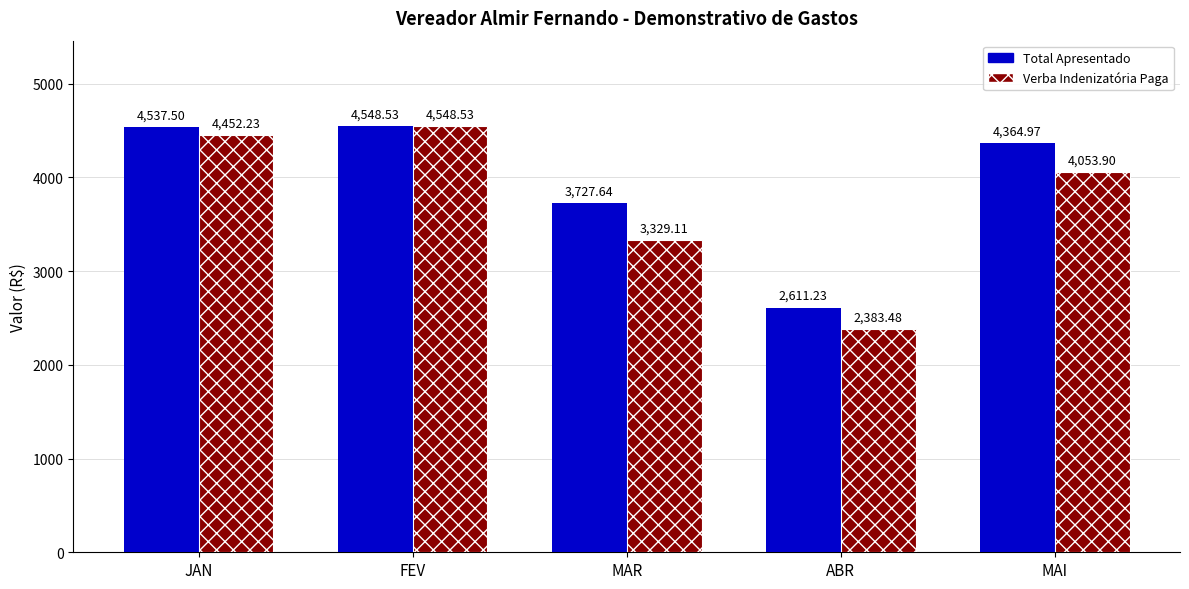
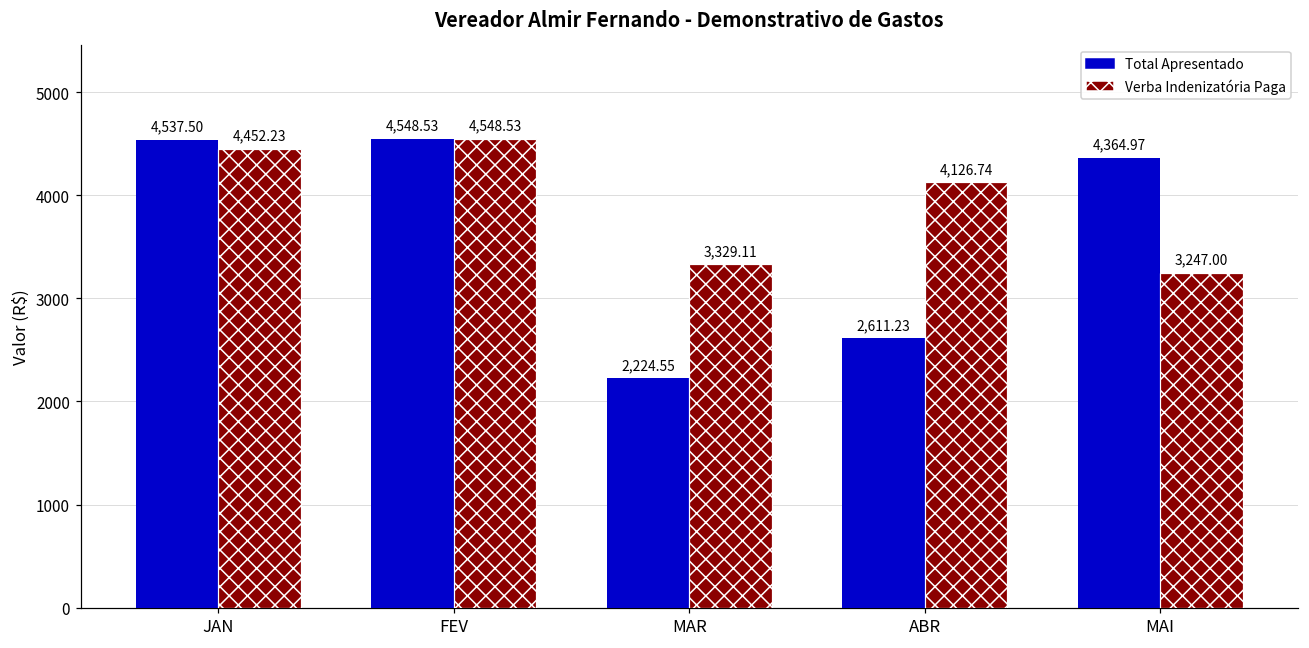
Total Apresentado, MAR: 3,727.64 -> 2,224.55
Verba Indenizatória Paga, ABR: 2,383.48 -> 4,126.74
Verba Indenizatória Paga, MAI: 4,053.90 -> 3,247.00
